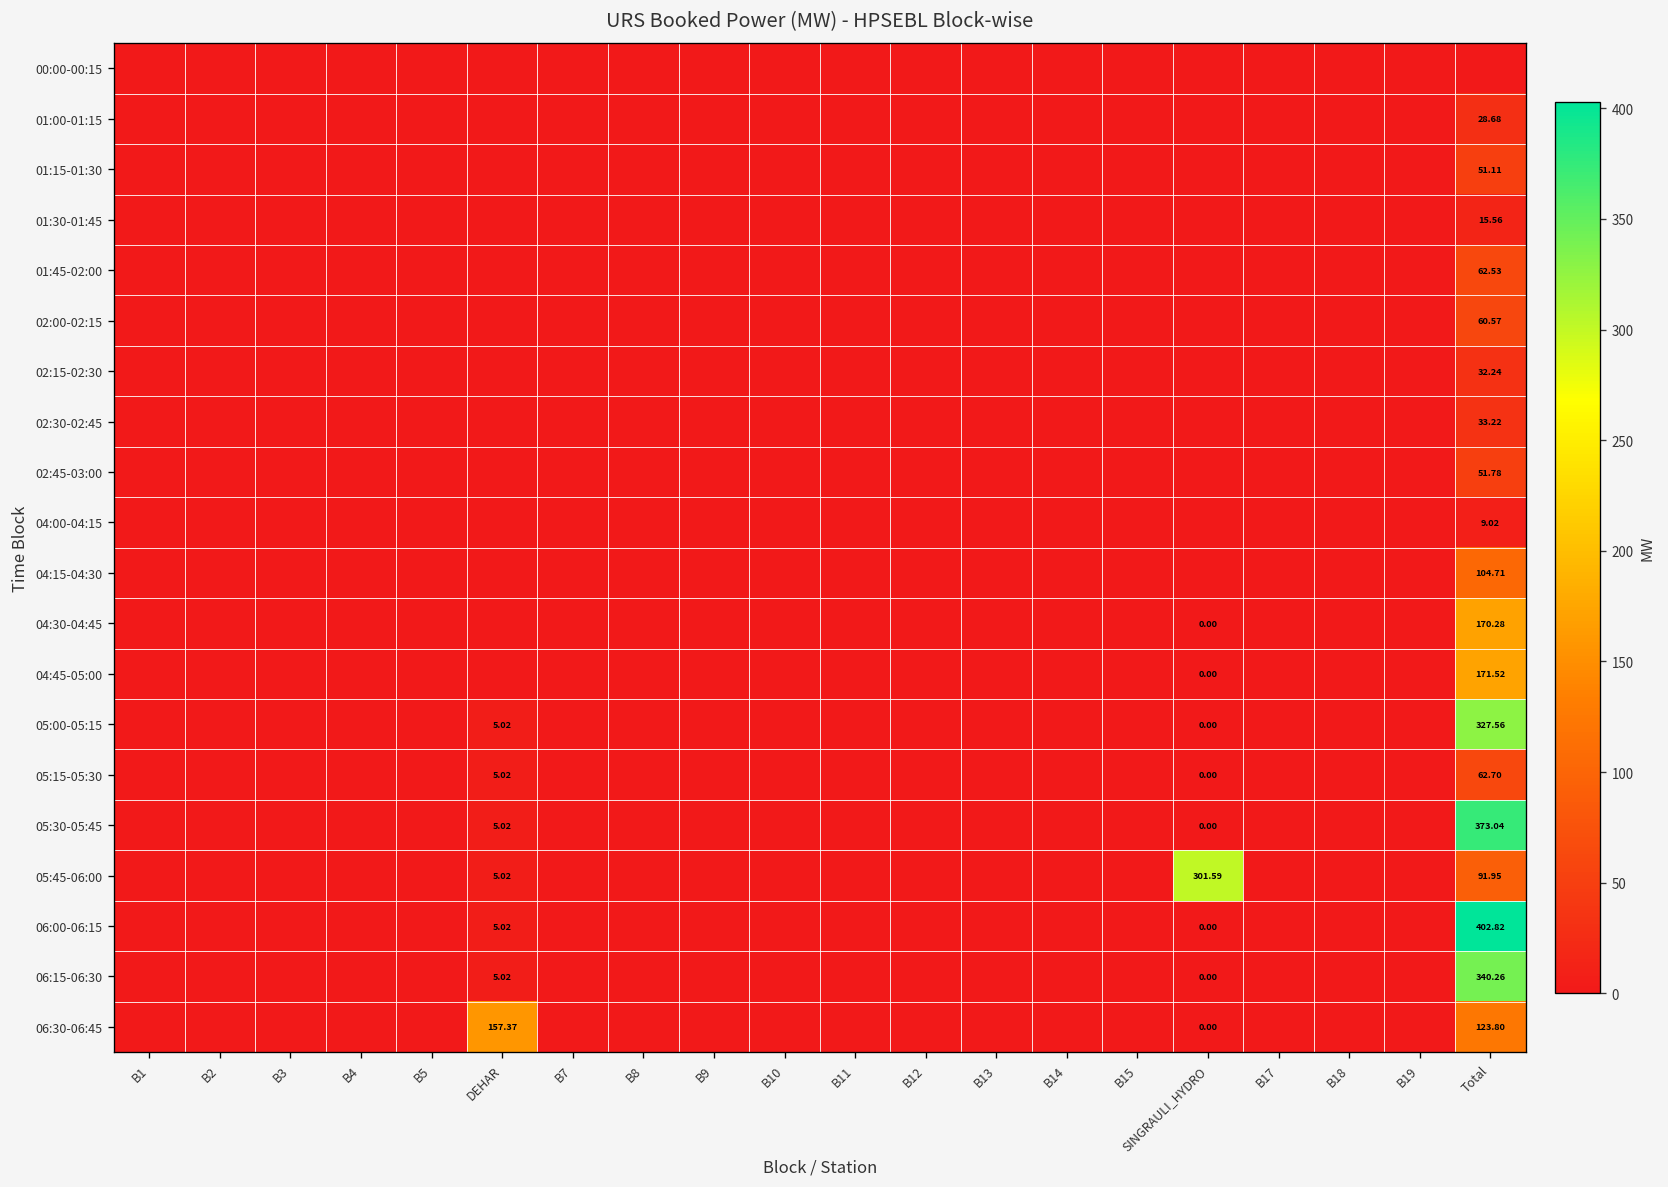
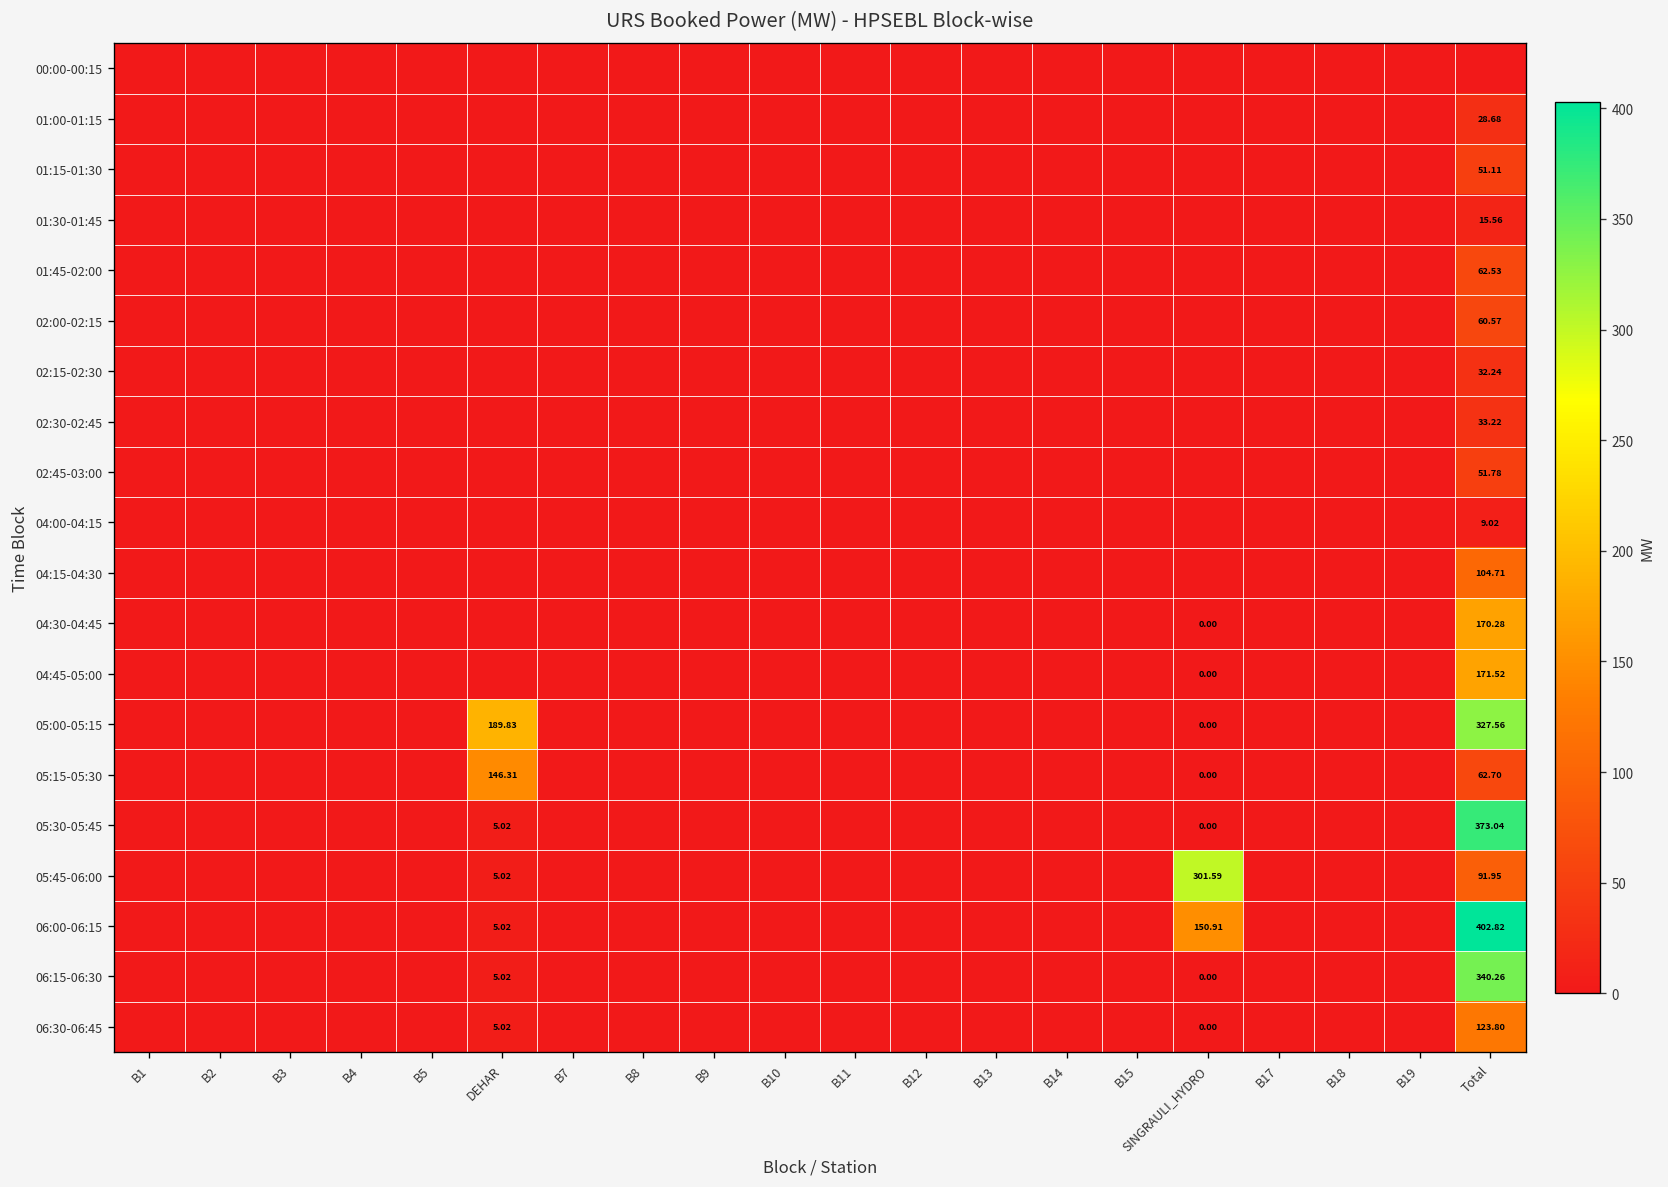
05:00-05:15, DEHAR: 5.02 -> 189.83
05:15-05:30, DEHAR: 5.02 -> 146.31
06:00-06:15, SINGRAULI_HYDRO: 0.00 -> 150.91
06:30-06:45, DEHAR: 157.37 -> 5.02
